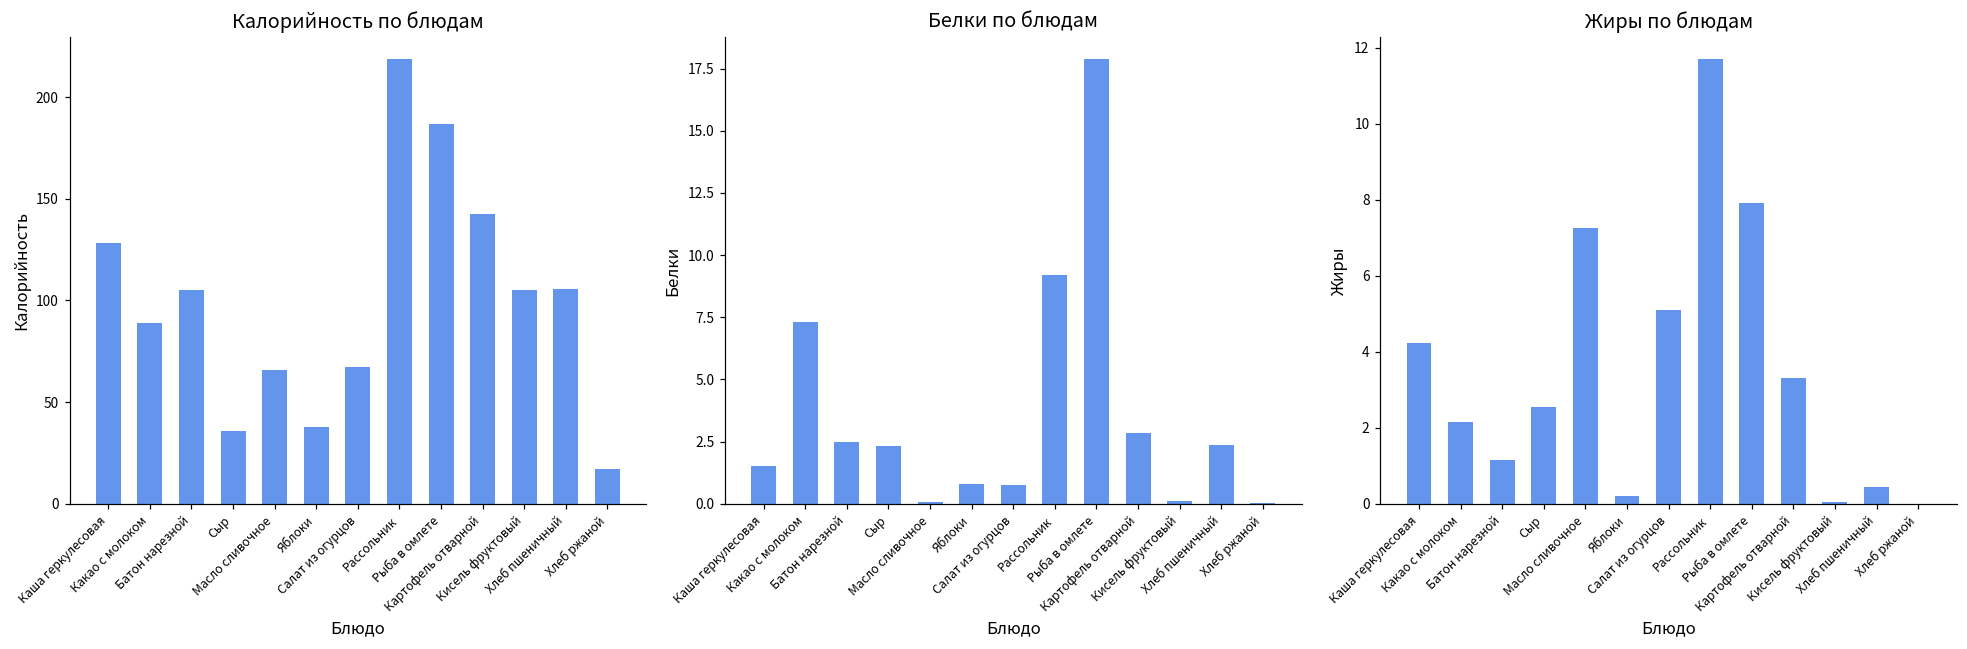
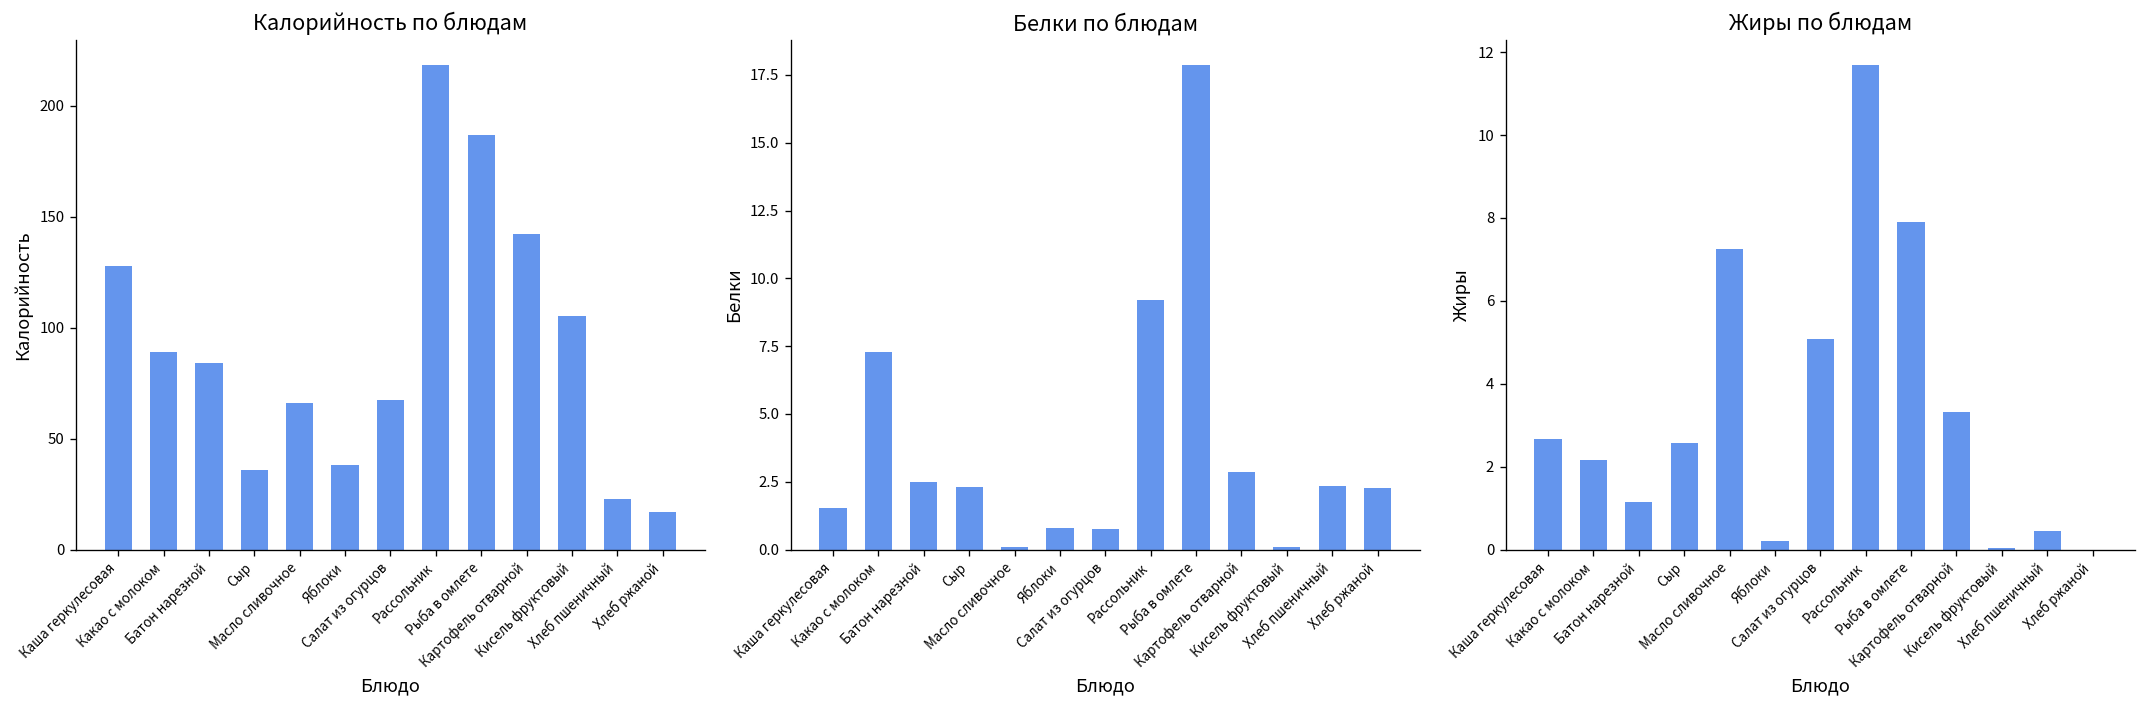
Калорийность по блюдам, Батон нарезной: 105 -> 84
Калорийность по блюдам, Хлеб пшеничный: 106 -> 23
Белки по блюдам, Хлеб ржаной: 0.0 -> 2.3
Жиры по блюдам, Каша геркулесовая: 4.2 -> 2.7
